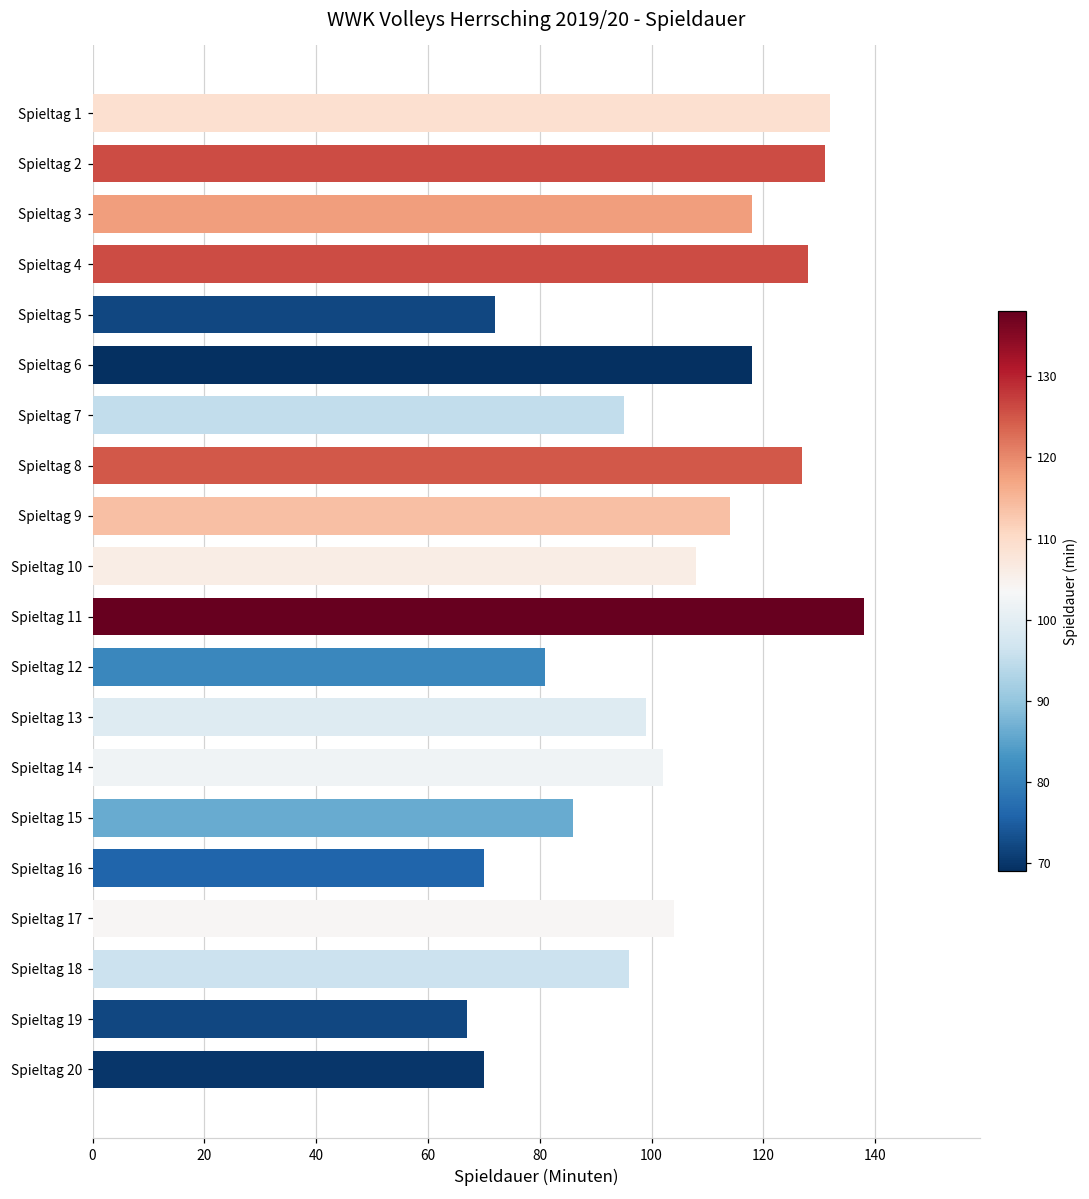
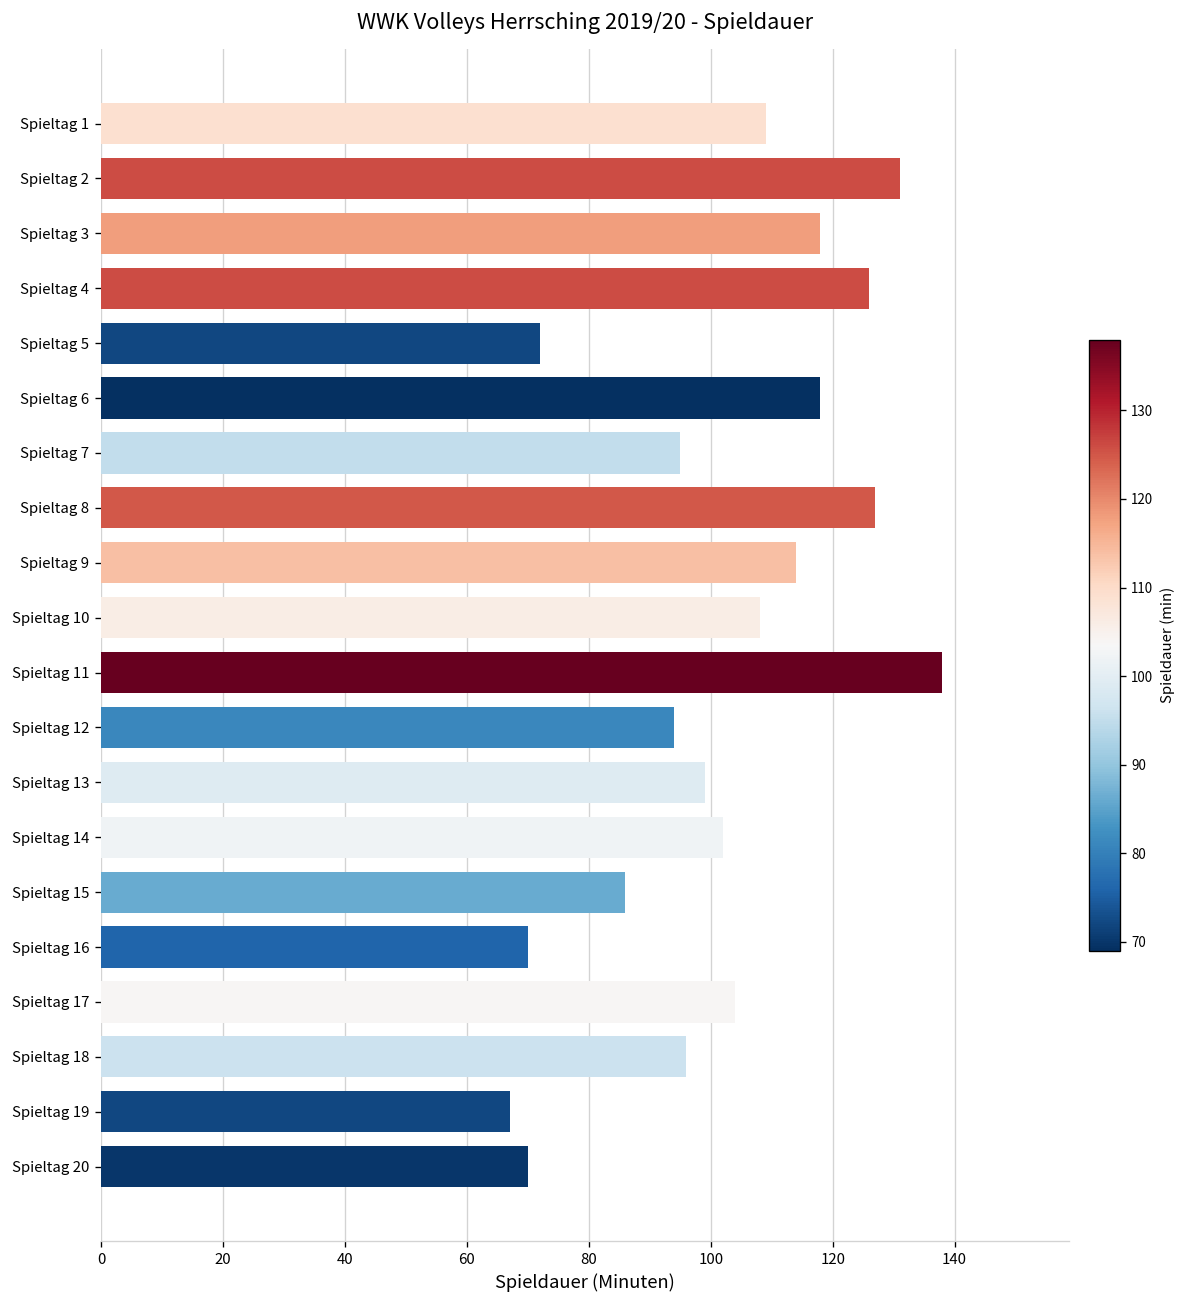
Spieltag 1: 132 -> 109
Spieltag 4: 128 -> 126
Spieltag 12: 81 -> 94
